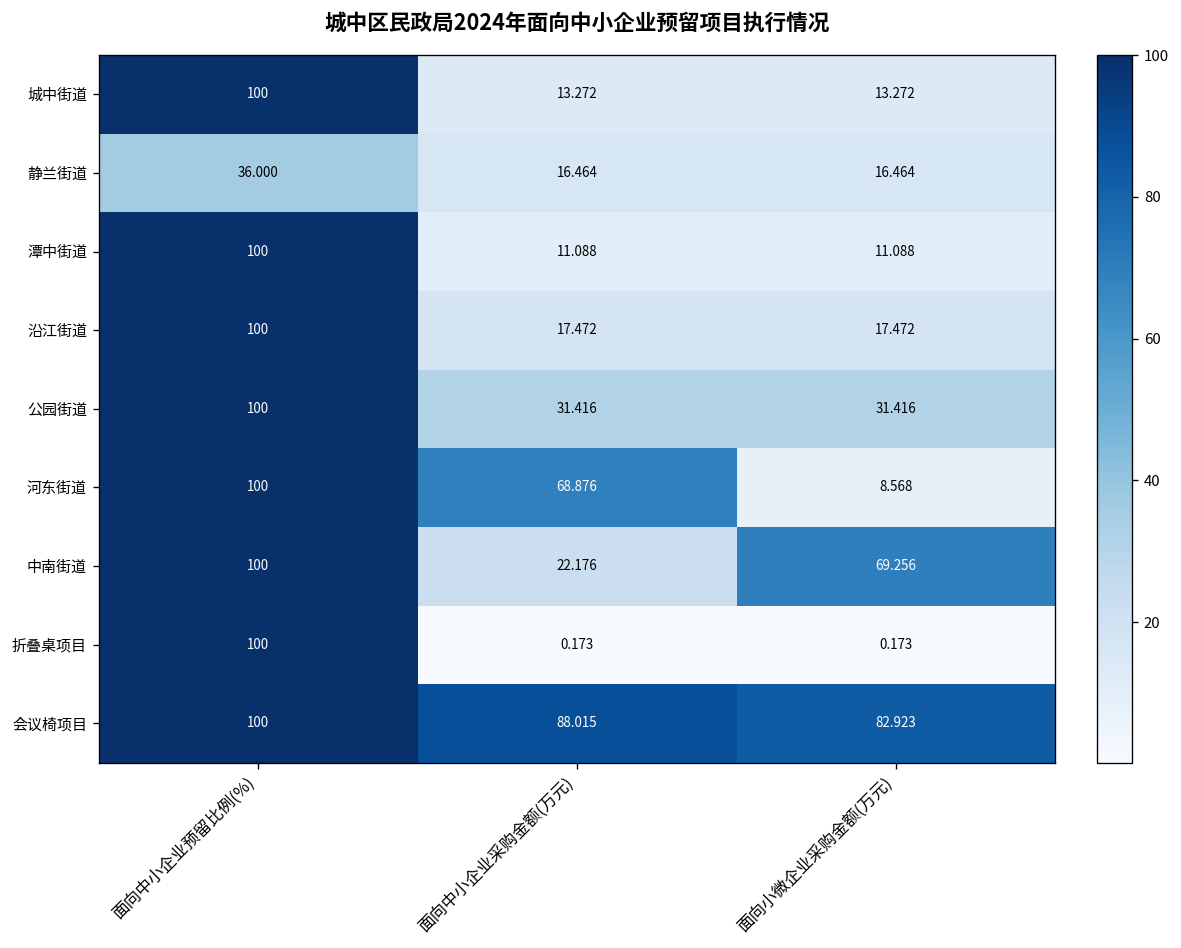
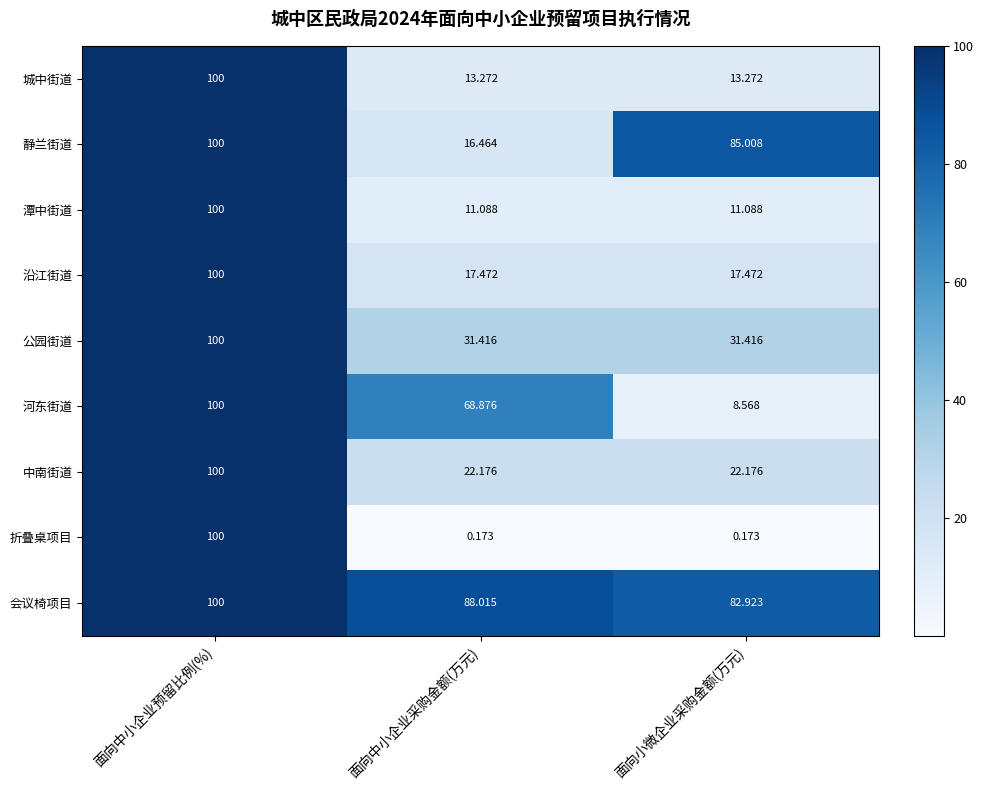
静兰街道, 面向中小企业预留比例(%): 36.000 -> 100
静兰街道, 面向小微企业采购金额(万元): 16.464 -> 85.008
中南街道, 面向小微企业采购金额(万元): 69.256 -> 22.176
